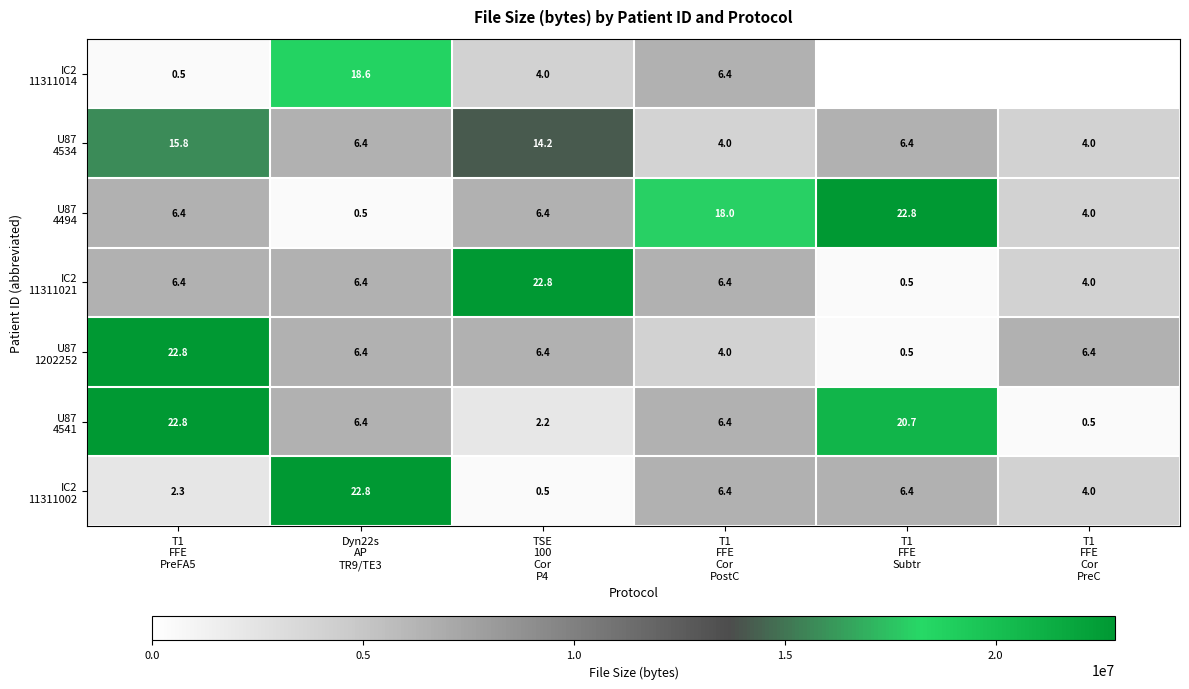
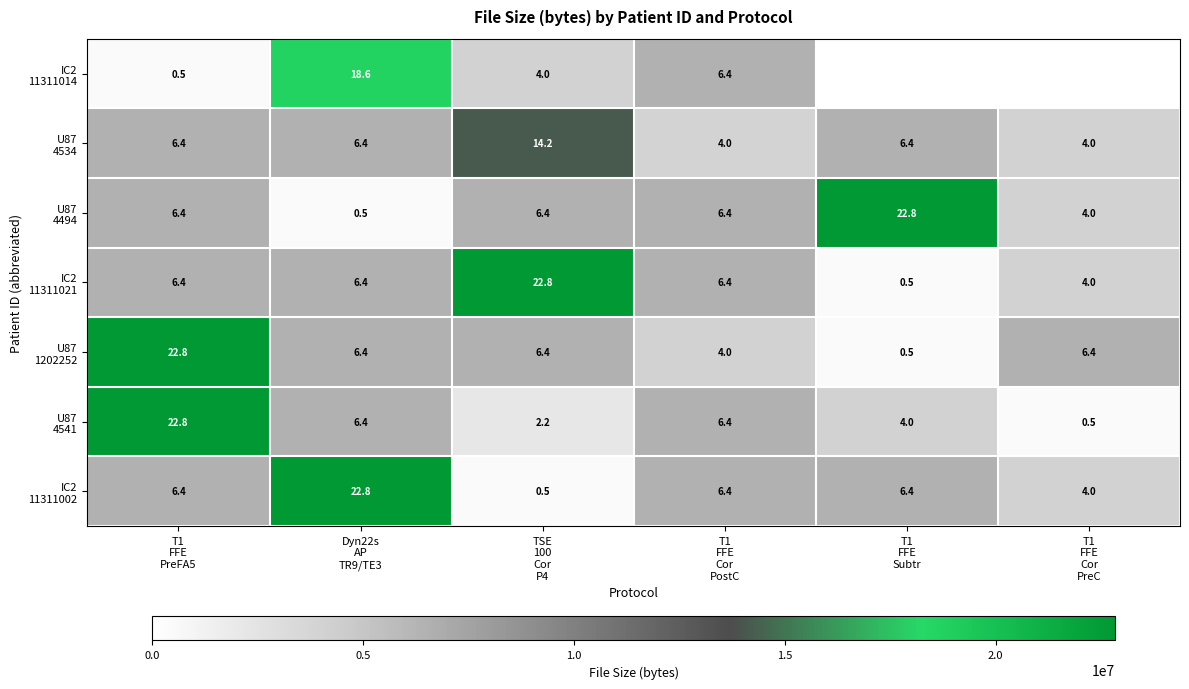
U87 4534, T1 FFE PreFA5: 15.8 -> 6.4
U87 4494, T1 FFE Cor PostC: 18.0 -> 6.4
U87 4541, T1 FFE Subtr: 20.7 -> 4.0
IC2 11311002, T1 FFE PreFA5: 2.3 -> 6.4
